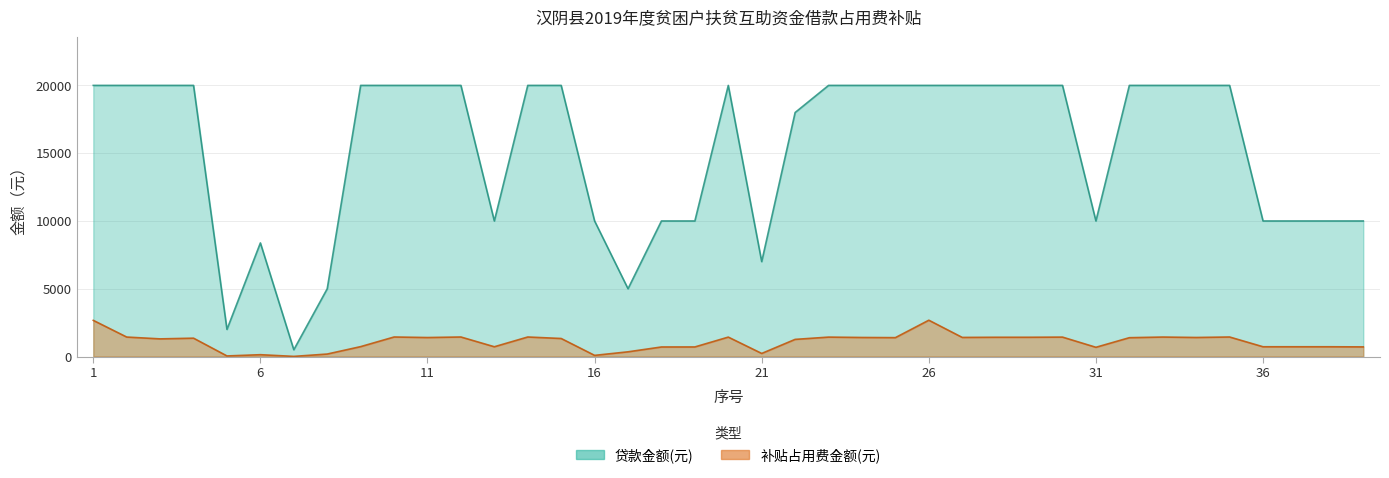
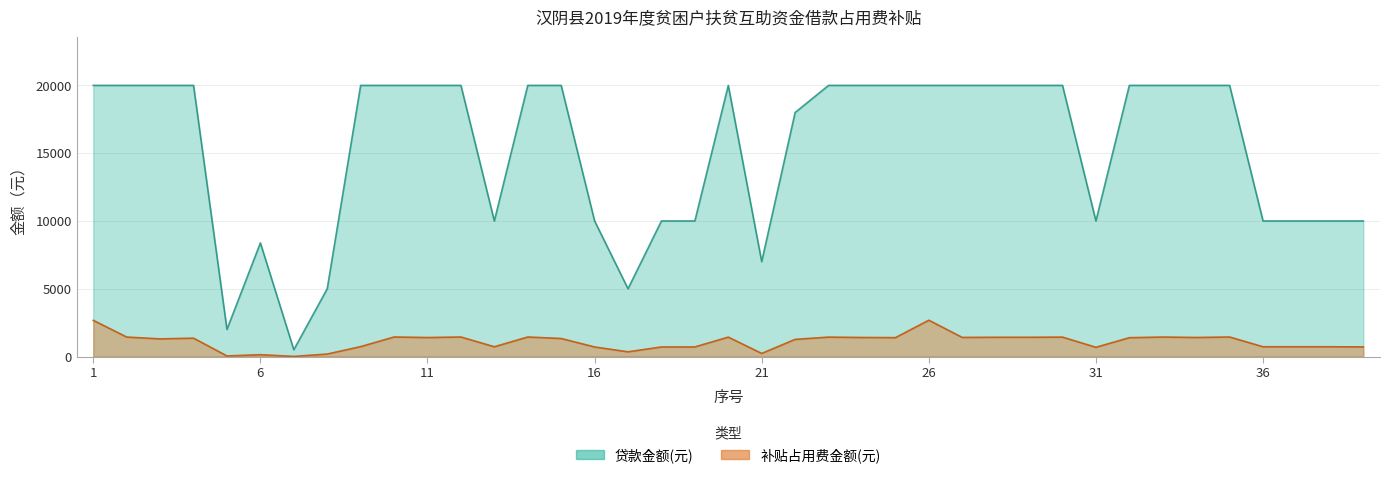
补贴占用费金额(元), 16: 100 -> 700
